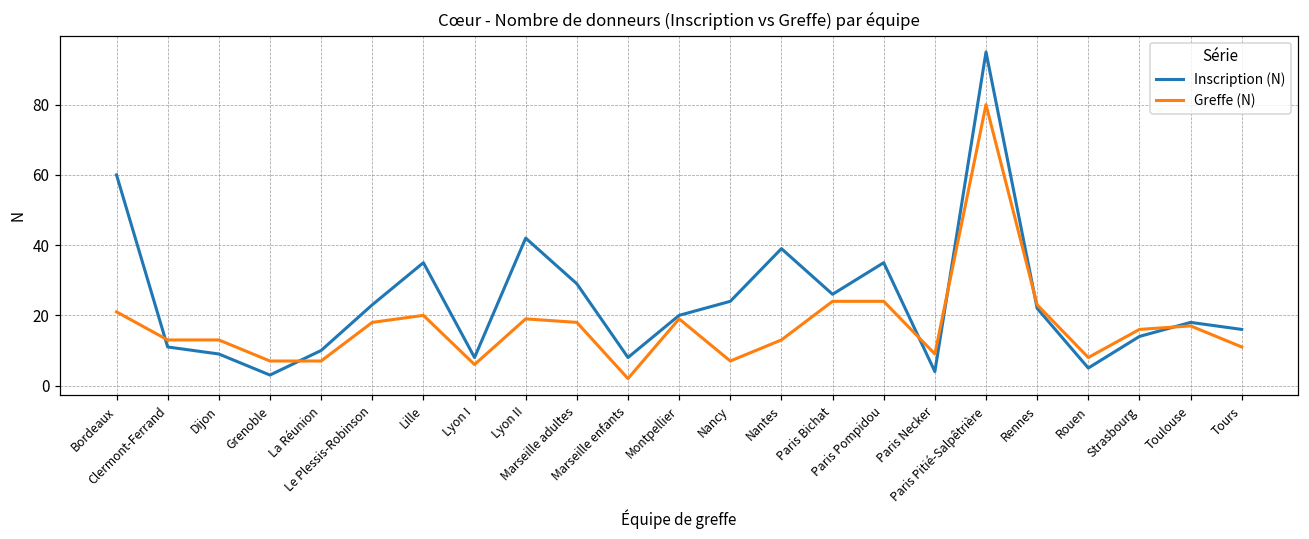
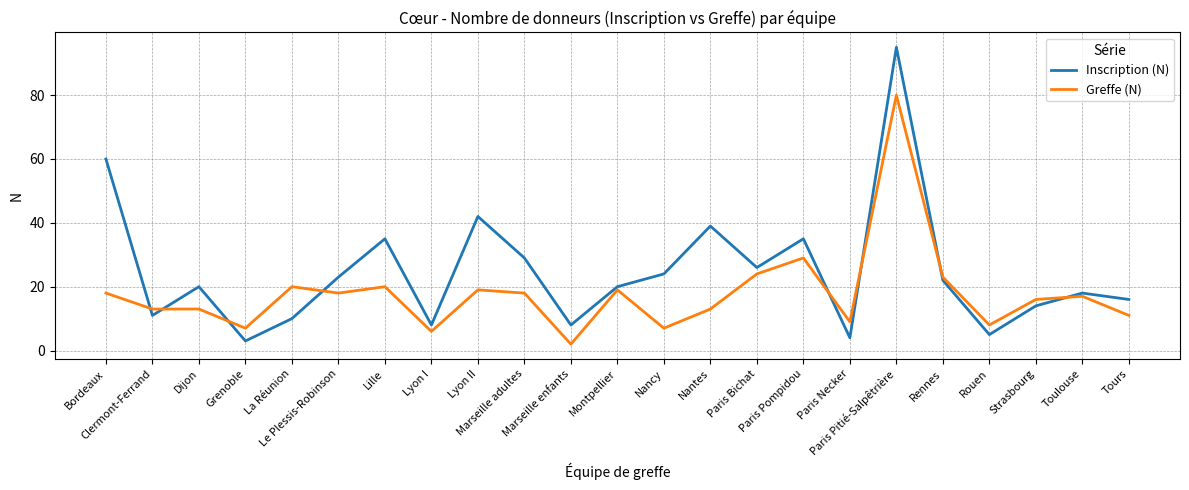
Greffe (N), Bordeaux: 21 -> 18
Inscription (N), Dijon: 9 -> 20
Greffe (N), La Réunion: 7 -> 20
Greffe (N), Paris Pompidou: 24 -> 29
